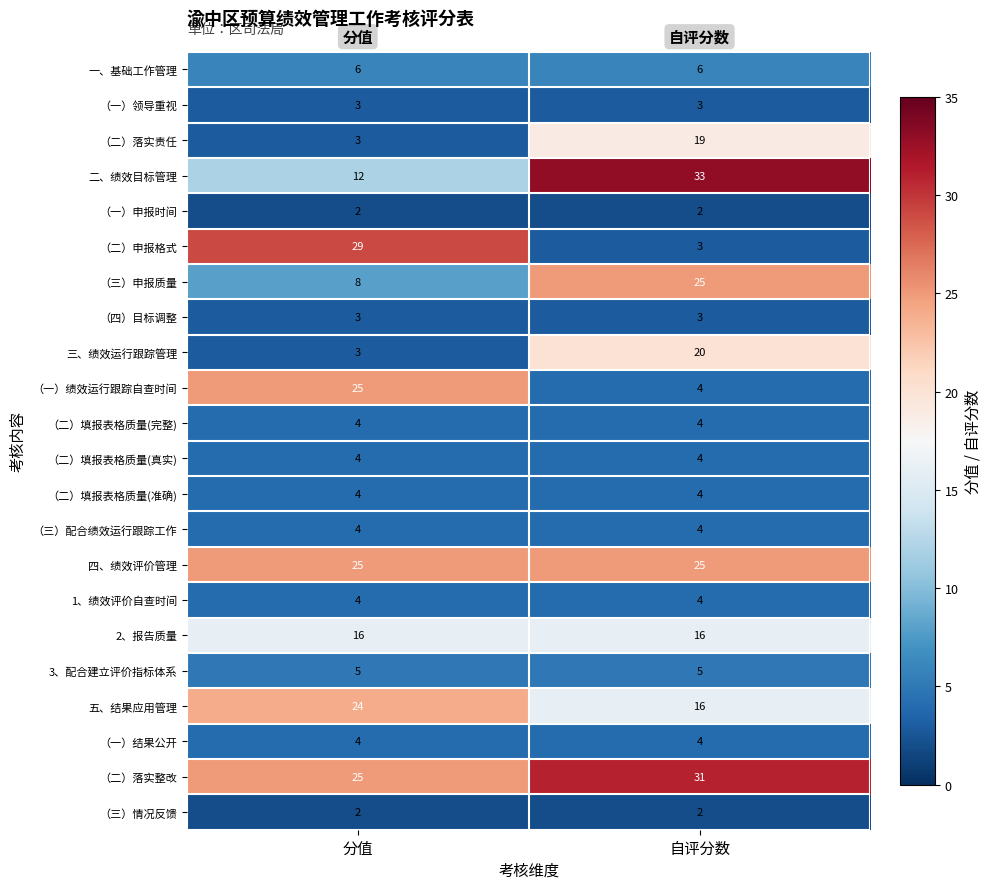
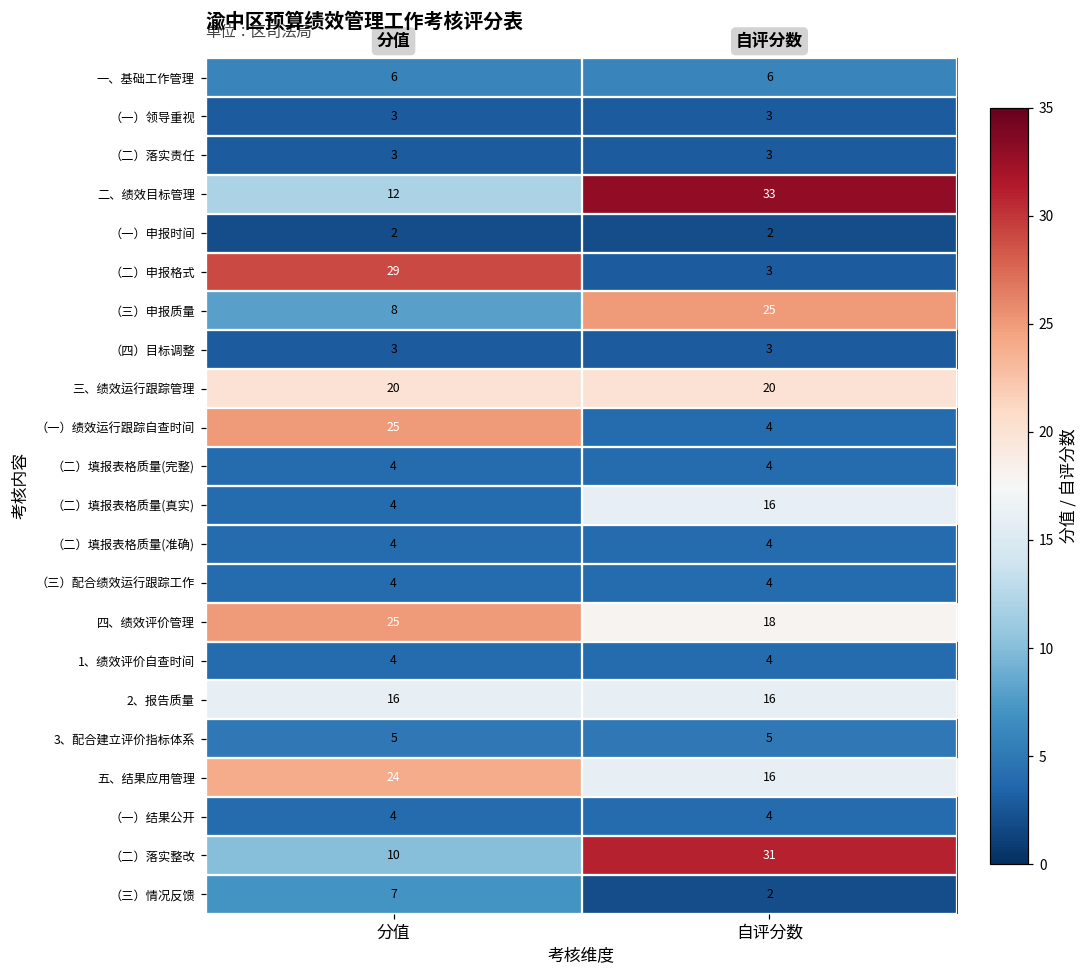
（二）落实责任, 自评分数: 19 -> 3
三、绩效运行跟踪管理, 分值: 3 -> 20
（二）填报表格质量(真实), 自评分数: 4 -> 16
四、绩效评价管理, 自评分数: 25 -> 18
（二）落实整改, 分值: 25 -> 10
（三）情况反馈, 分值: 2 -> 7
